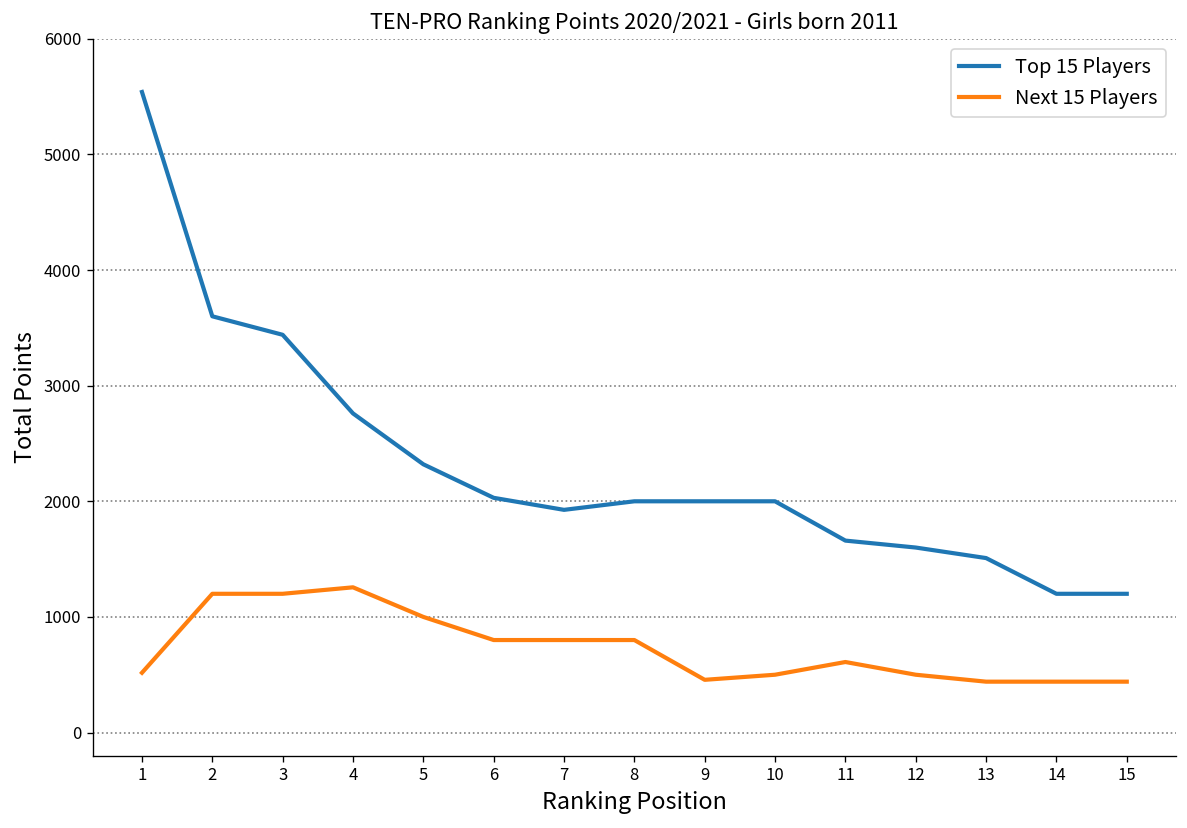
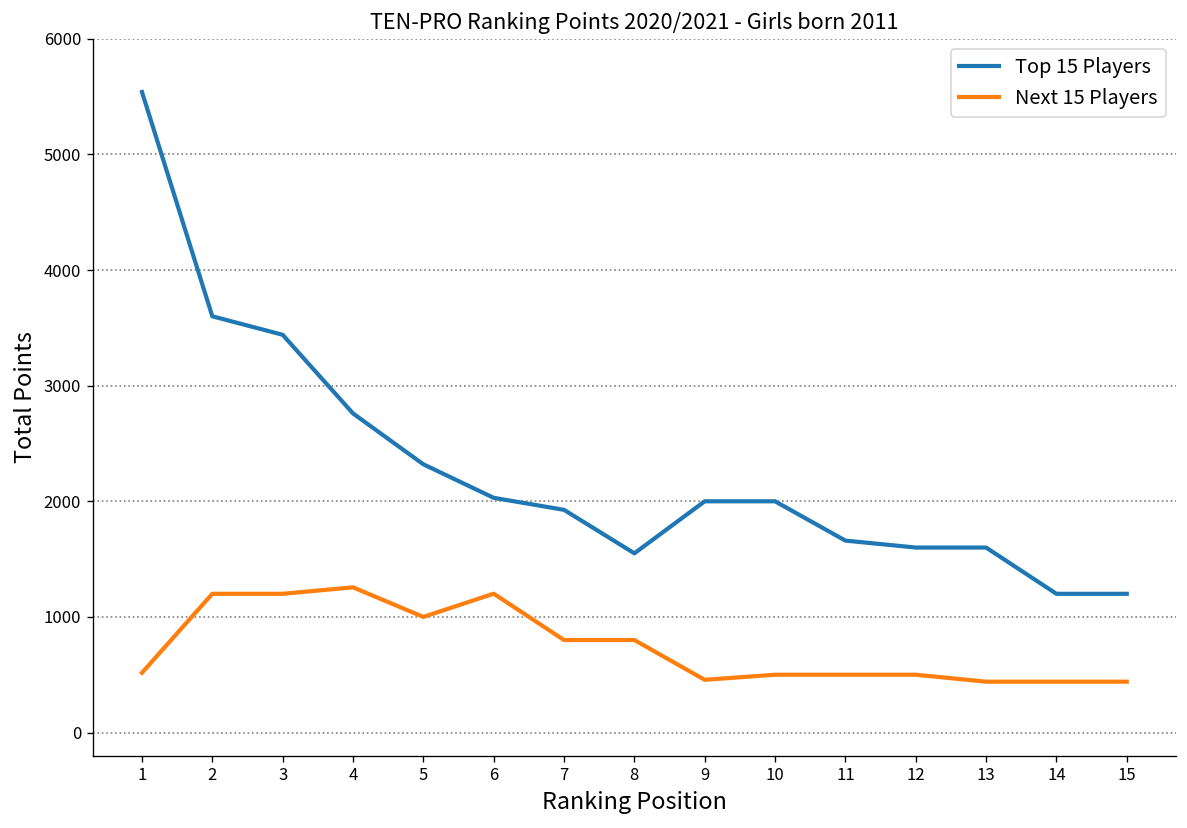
Next 15 Players, 6: 800 -> 1200
Top 15 Players, 8: 2000 -> 1600
Next 15 Players, 11: 600 -> 500
Top 15 Players, 13: 1500 -> 1600
